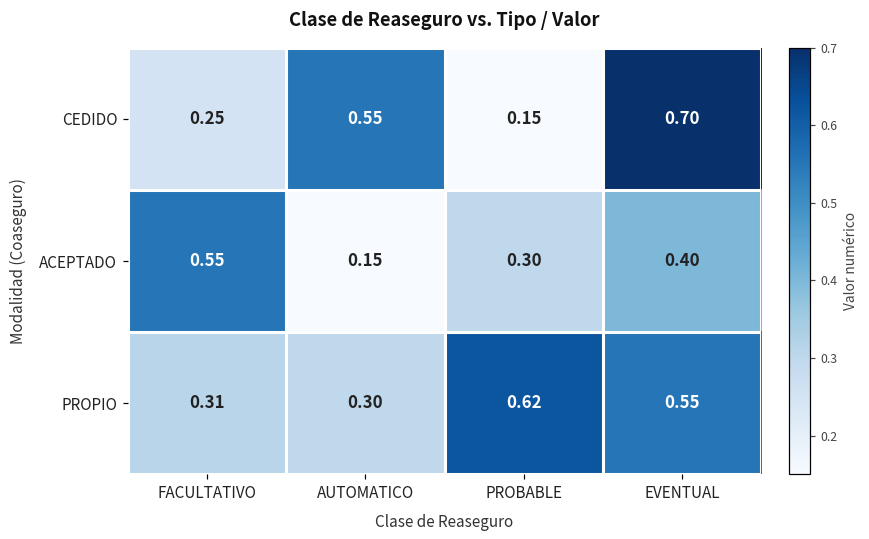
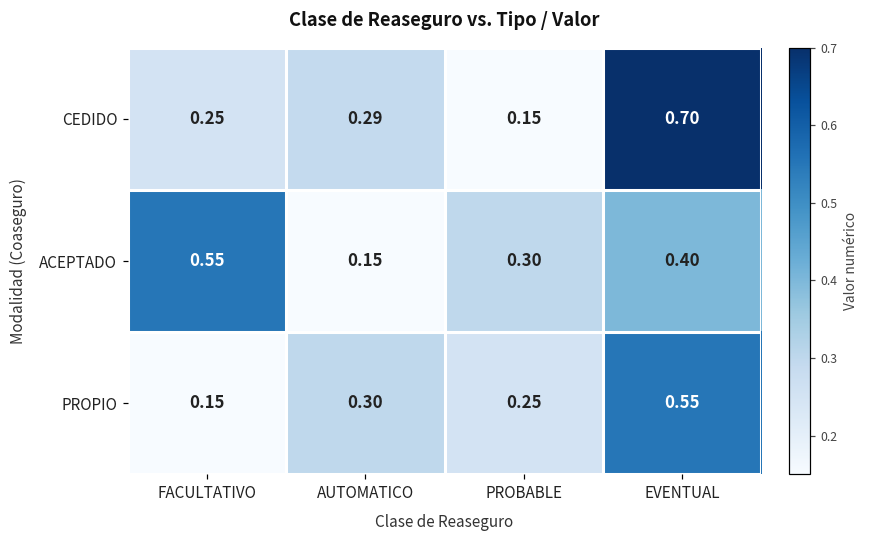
CEDIDO, AUTOMATICO: 0.55 -> 0.29
PROPIO, FACULTATIVO: 0.31 -> 0.15
PROPIO, PROBABLE: 0.62 -> 0.25
